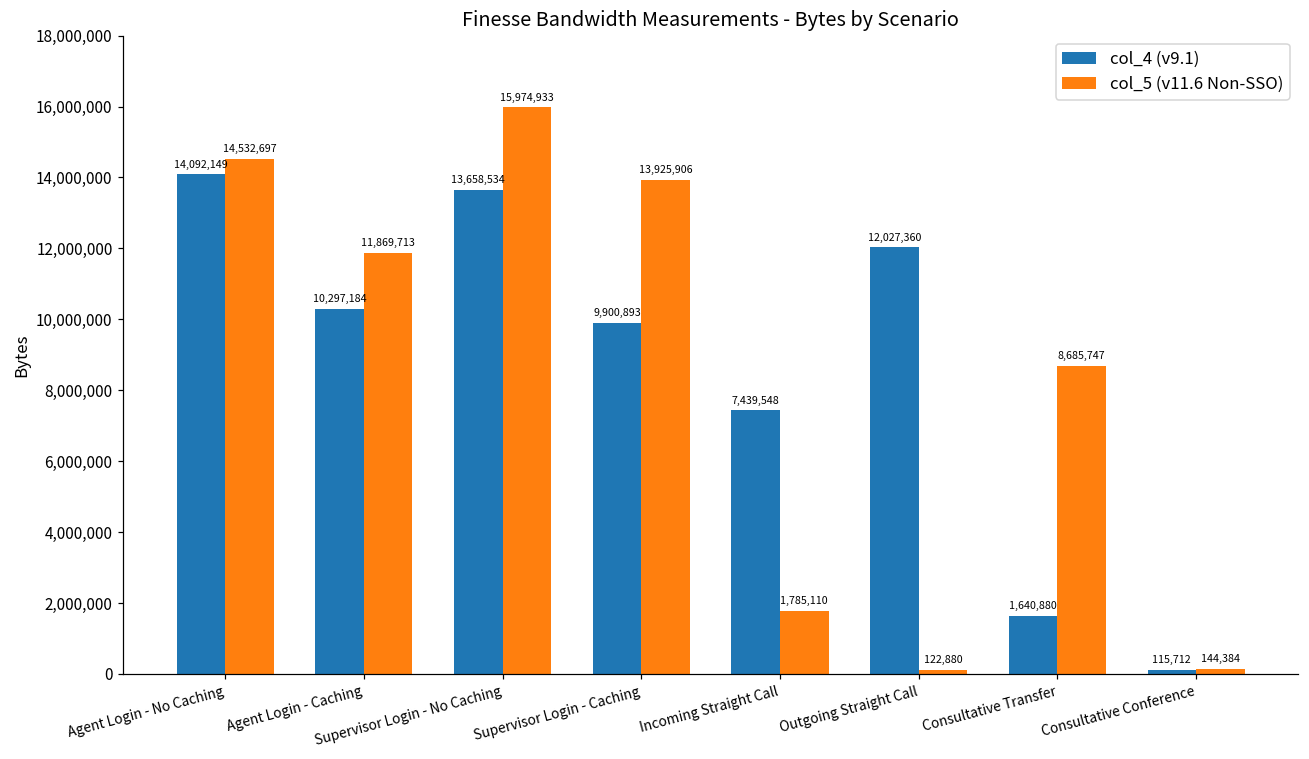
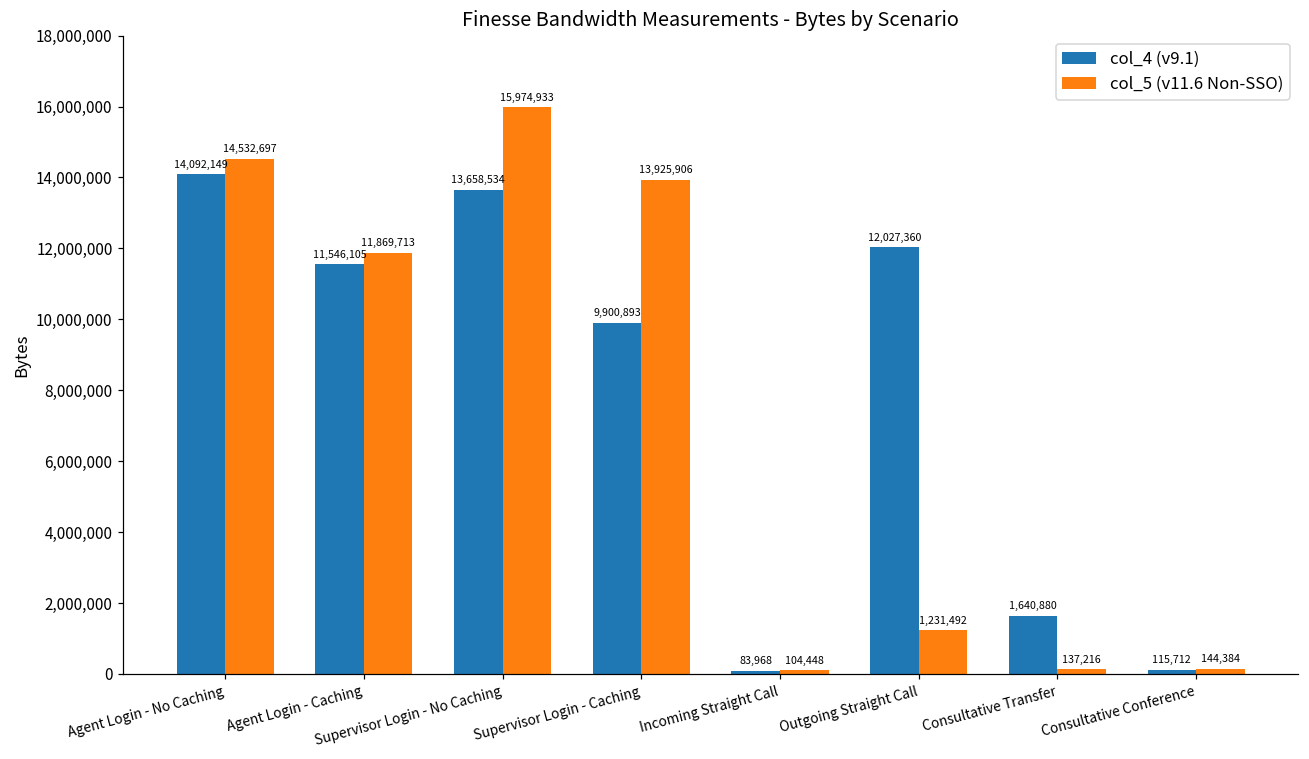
col_4 (v9.1), Agent Login - Caching: 10,297,184 -> 11,546,105
col_4 (v9.1), Incoming Straight Call: 7,439,548 -> 83,968
col_5 (v11.6 Non-SSO), Incoming Straight Call: 1,785,110 -> 104,448
col_5 (v11.6 Non-SSO), Outgoing Straight Call: 122,880 -> 1,231,492
col_5 (v11.6 Non-SSO), Consultative Transfer: 8,685,747 -> 137,216
